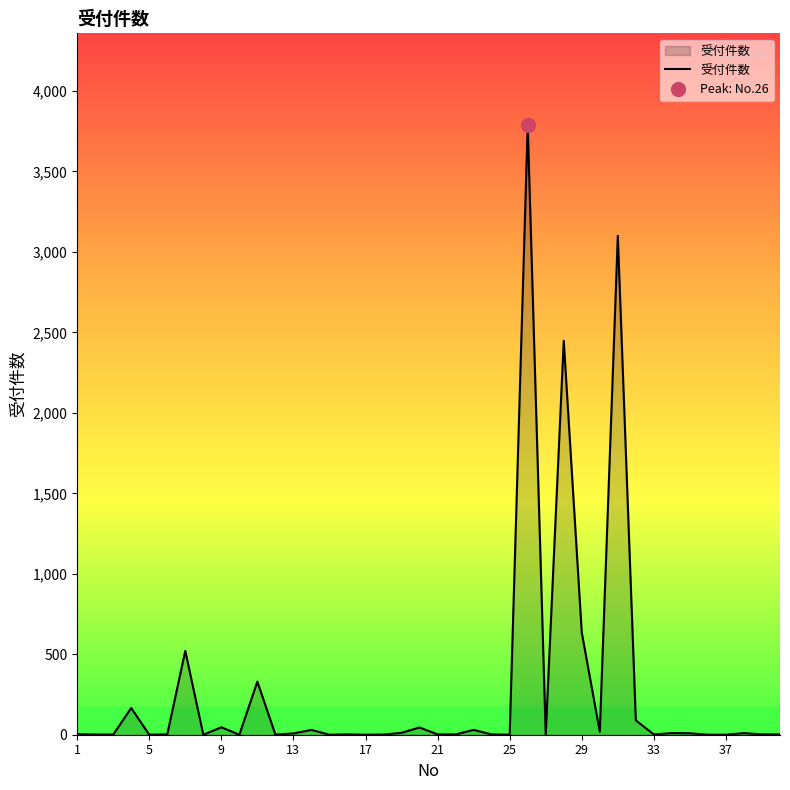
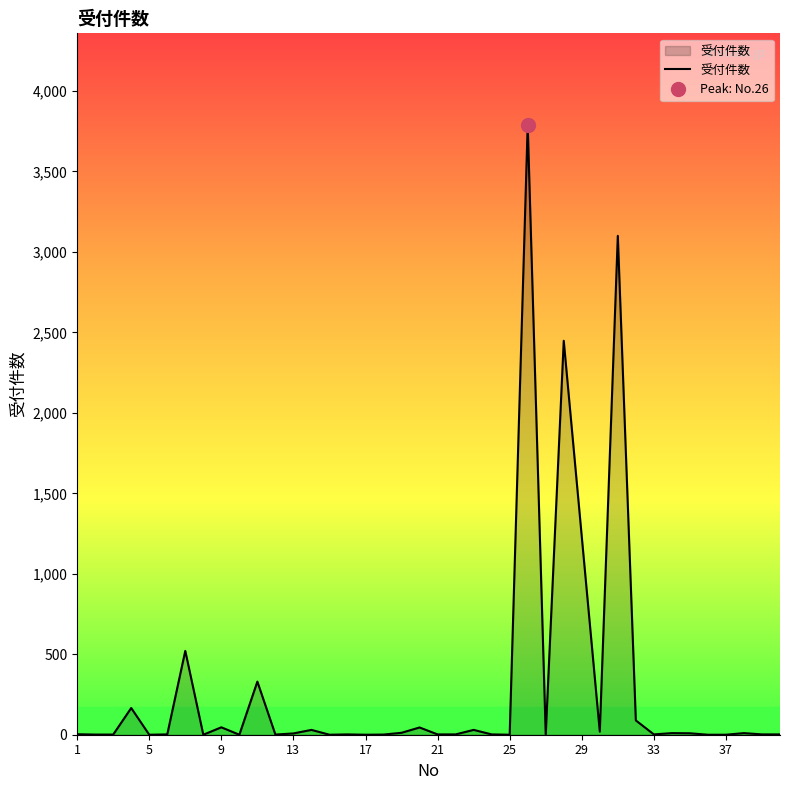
受付件数, 29: 640 -> 1,230
